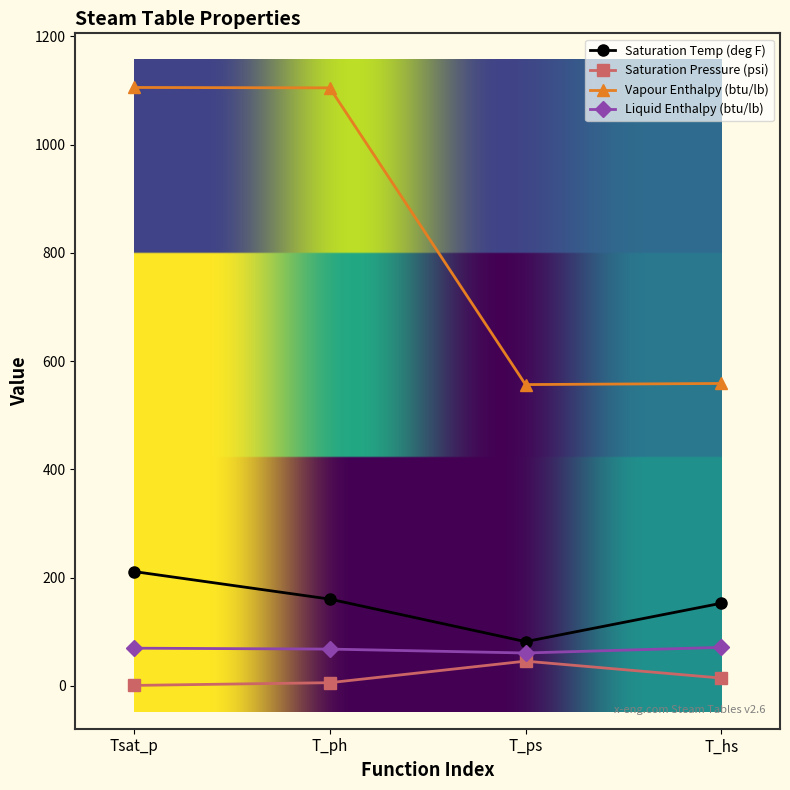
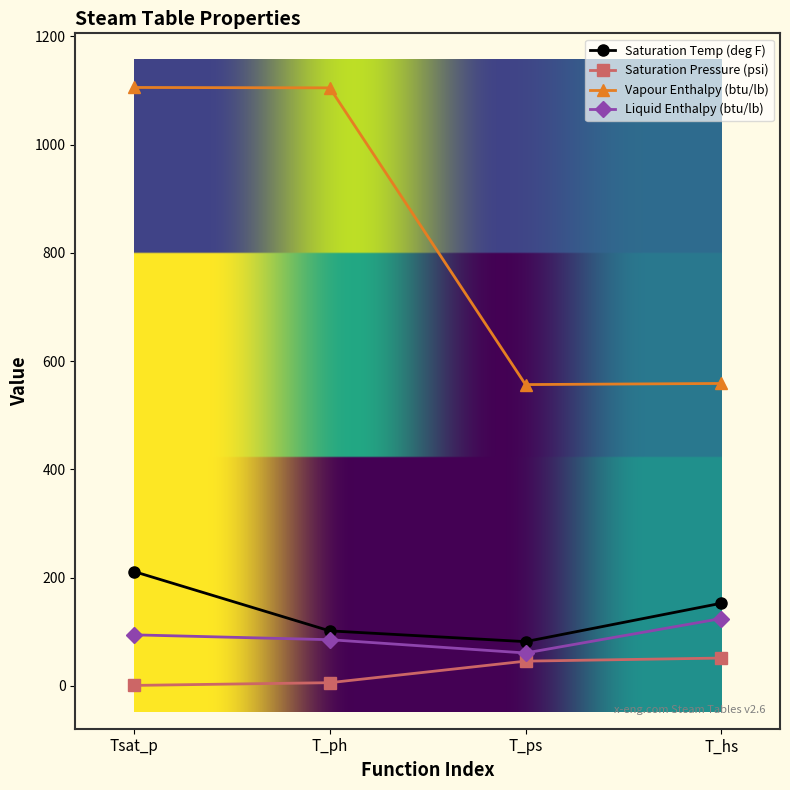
Liquid Enthalpy (btu/lb), Tsat_p: 70 -> 90
Saturation Temp (deg F), T_ph: 160 -> 100
Liquid Enthalpy (btu/lb), T_ph: 70 -> 90
Saturation Pressure (psi), T_hs: 10 -> 50
Liquid Enthalpy (btu/lb), T_hs: 70 -> 120
